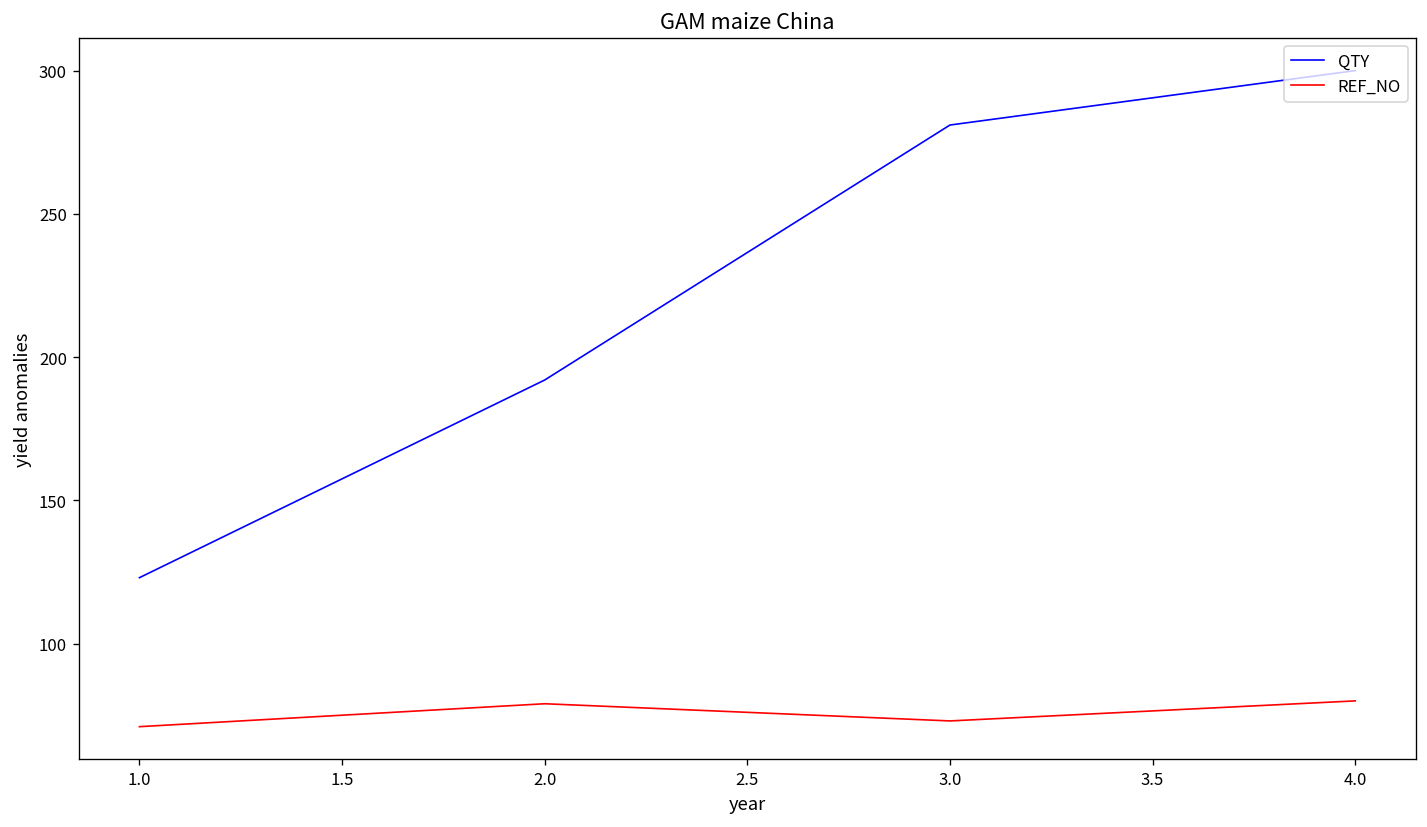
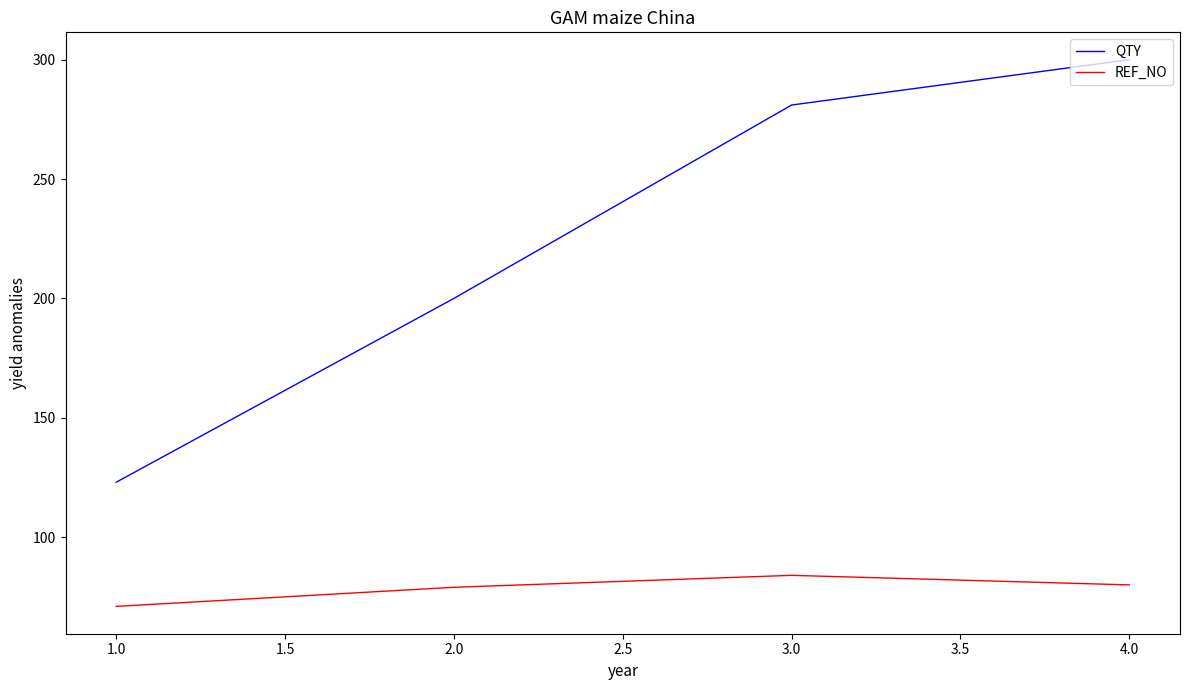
QTY, 2.0: 192 -> 200
REF_NO, 3.0: 73 -> 84
